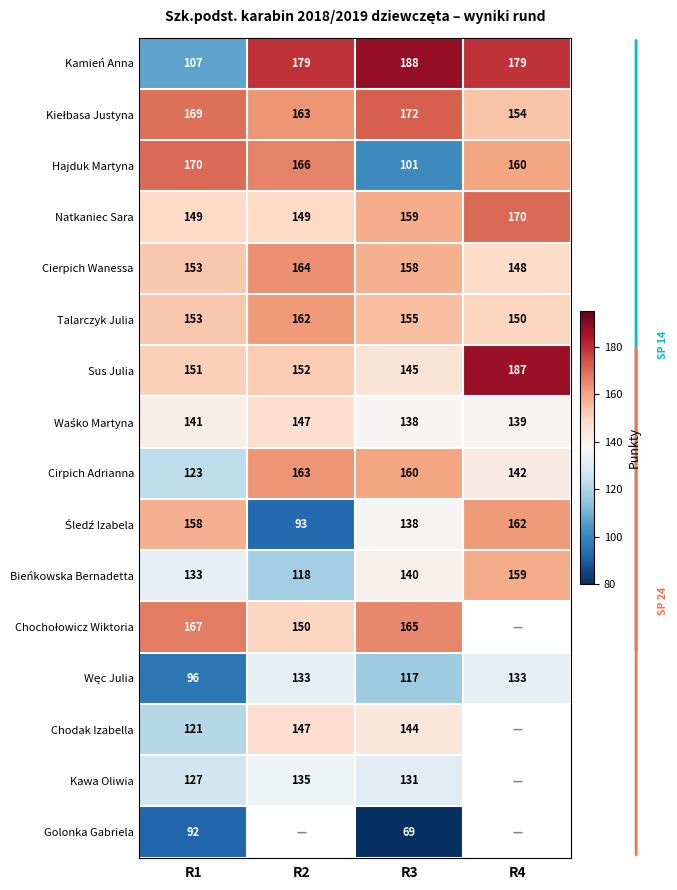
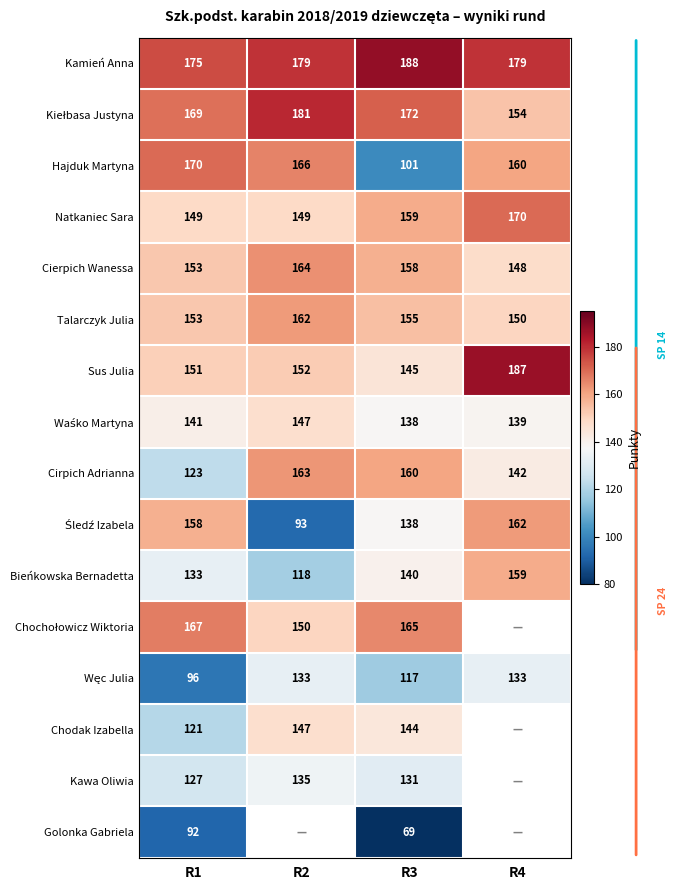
Kamień Anna, R1: 107 -> 175
Kiełbasa Justyna, R2: 163 -> 181
